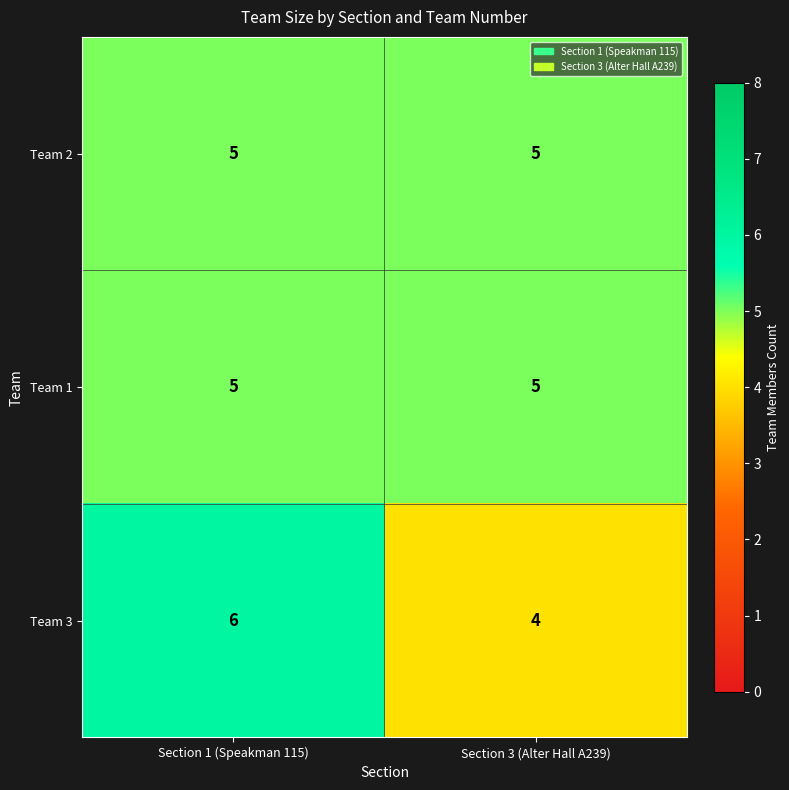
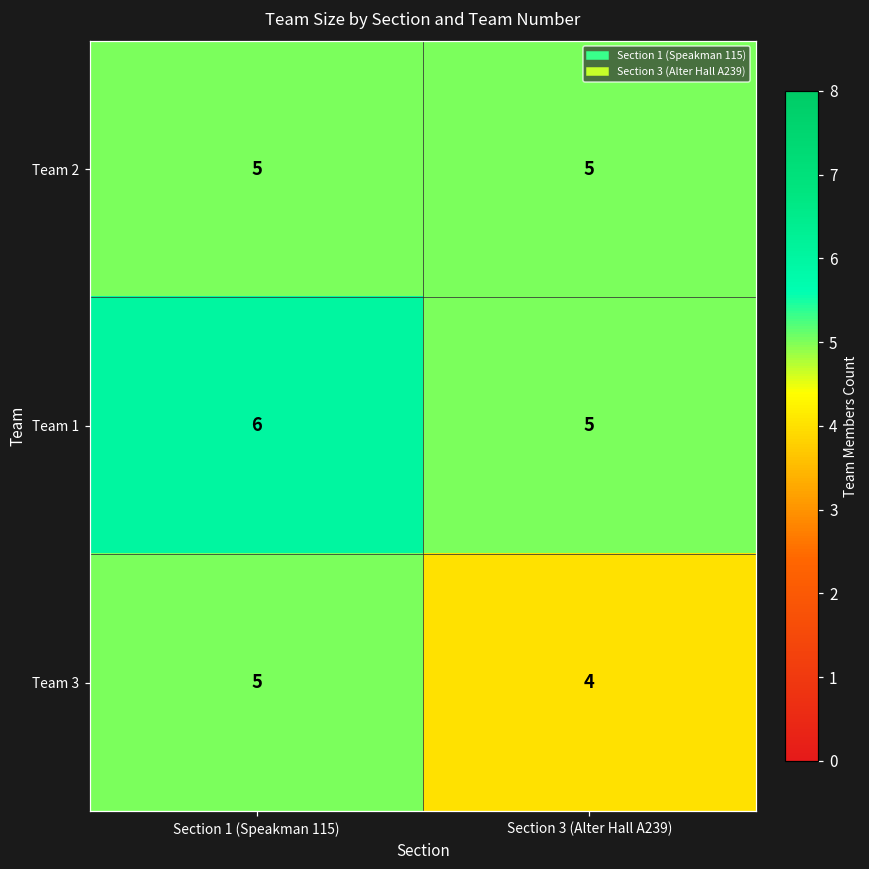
Team 1, Section 1 (Speakman 115): 5 -> 6
Team 3, Section 1 (Speakman 115): 6 -> 5
